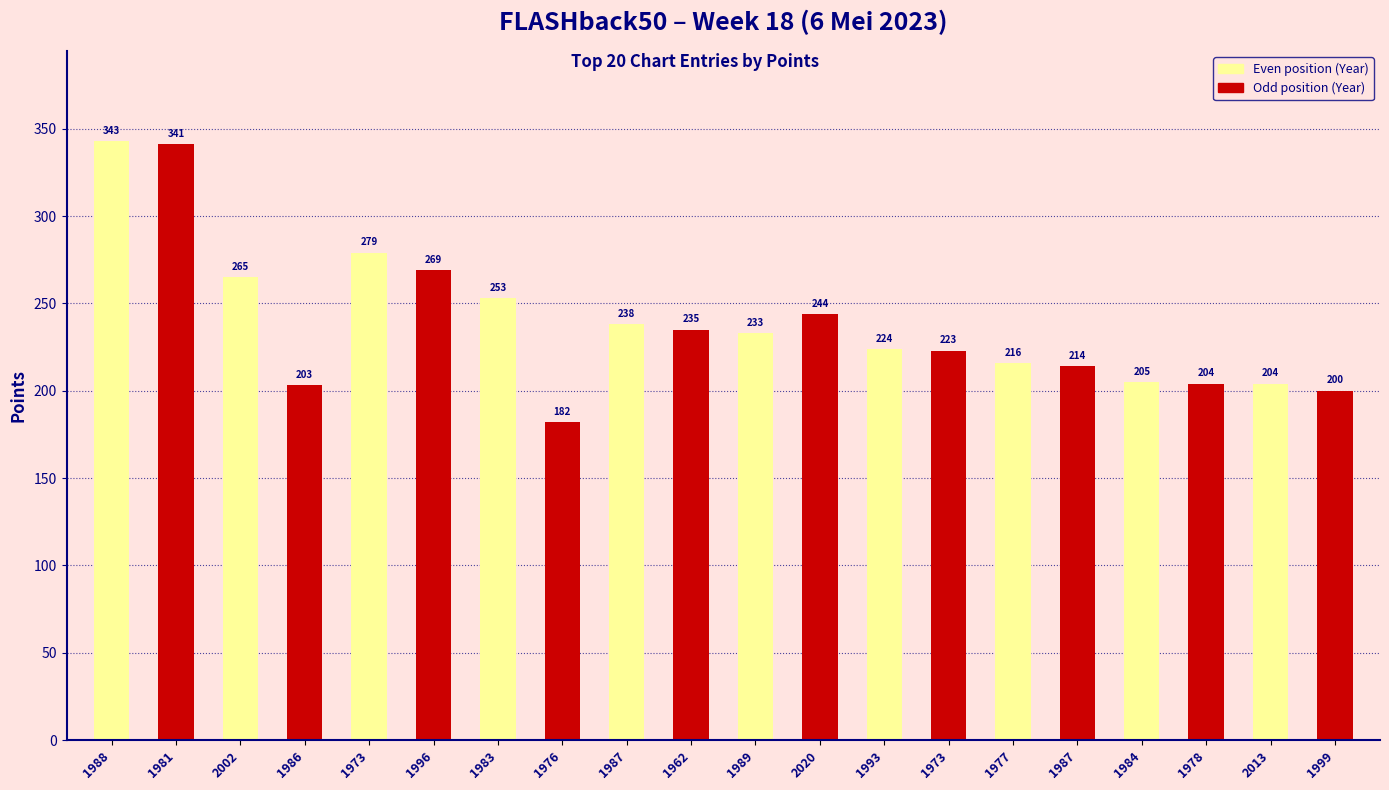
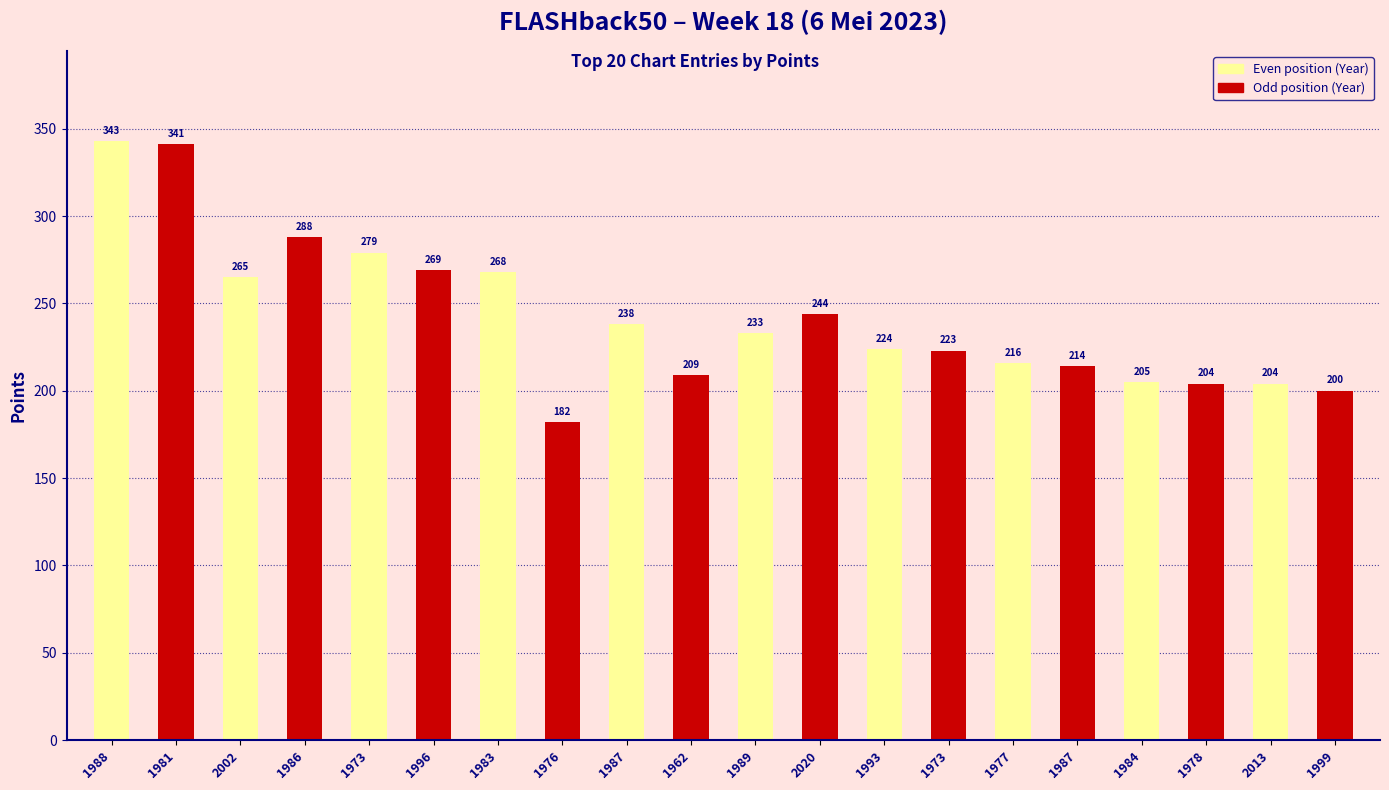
1986: 203 -> 288
1983: 253 -> 268
1962: 235 -> 209
